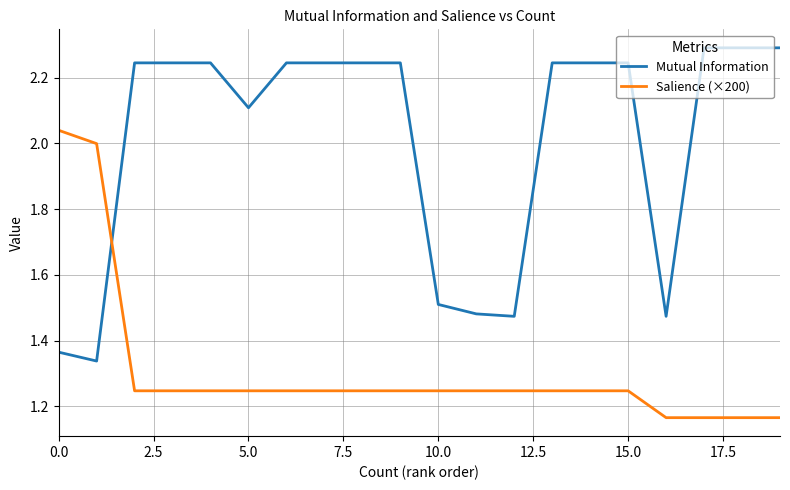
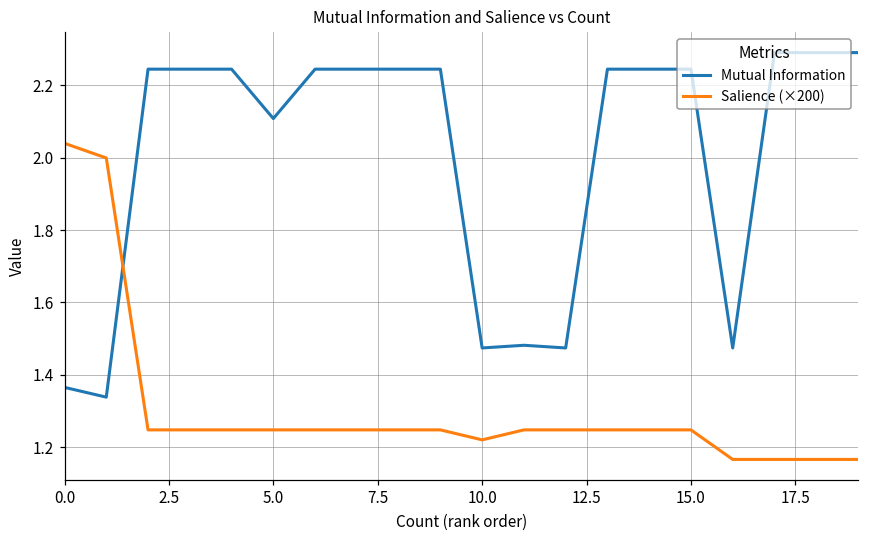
Mutual Information, 10.0: 1.51 -> 1.47
Salience (×200), 10.0: 1.25 -> 1.22
